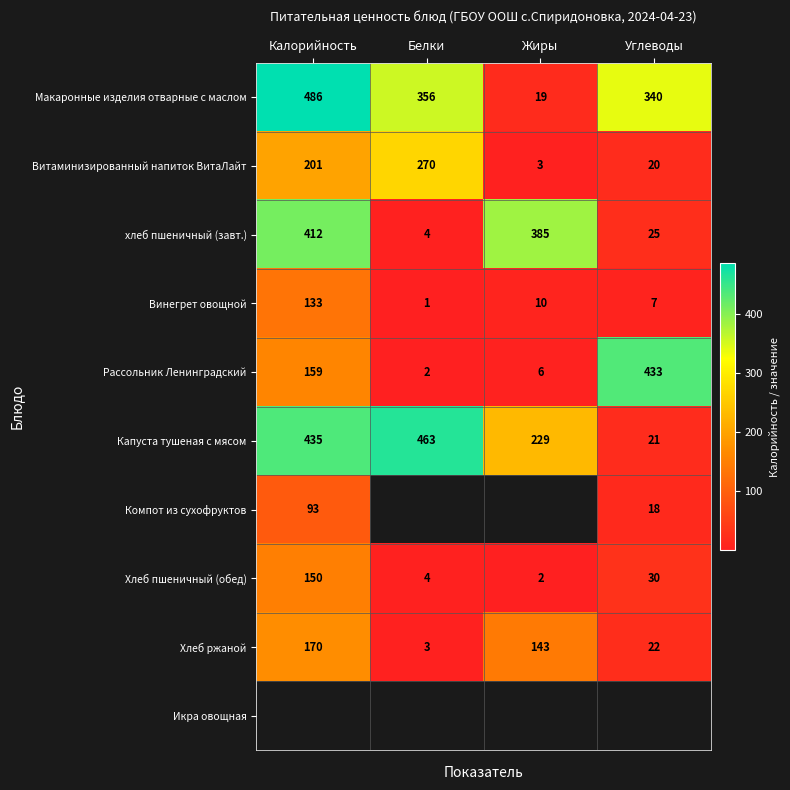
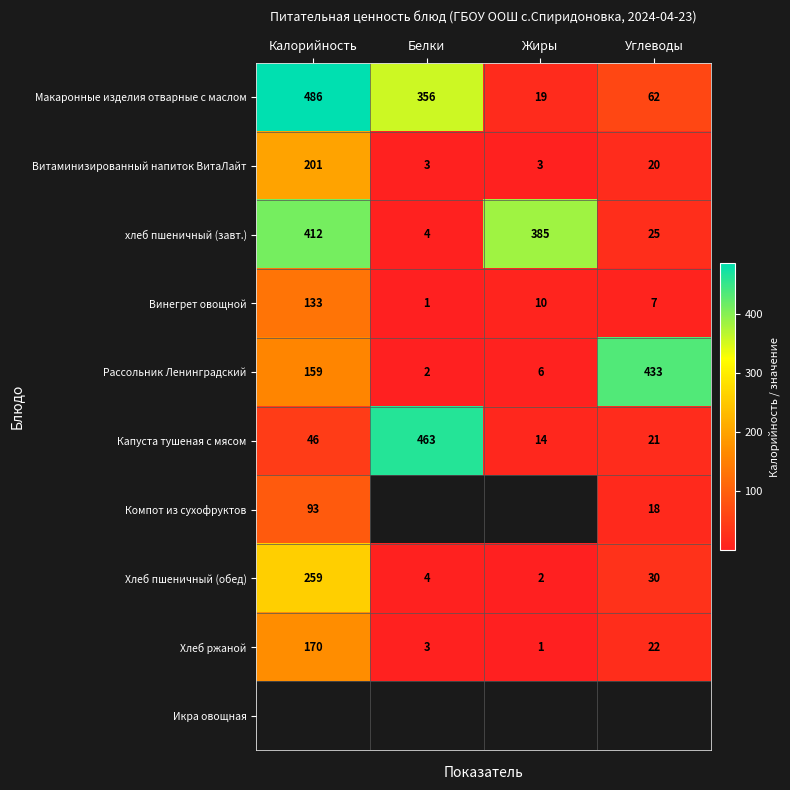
Макаронные изделия отварные с маслом, Углеводы: 340 -> 62
Витаминизированный напиток ВитаЛайт, Белки: 270 -> 3
Капуста тушеная с мясом, Калорийность: 435 -> 46
Капуста тушеная с мясом, Жиры: 229 -> 14
Хлеб пшеничный (обед), Калорийность: 150 -> 259
Хлеб ржаной, Жиры: 143 -> 1
